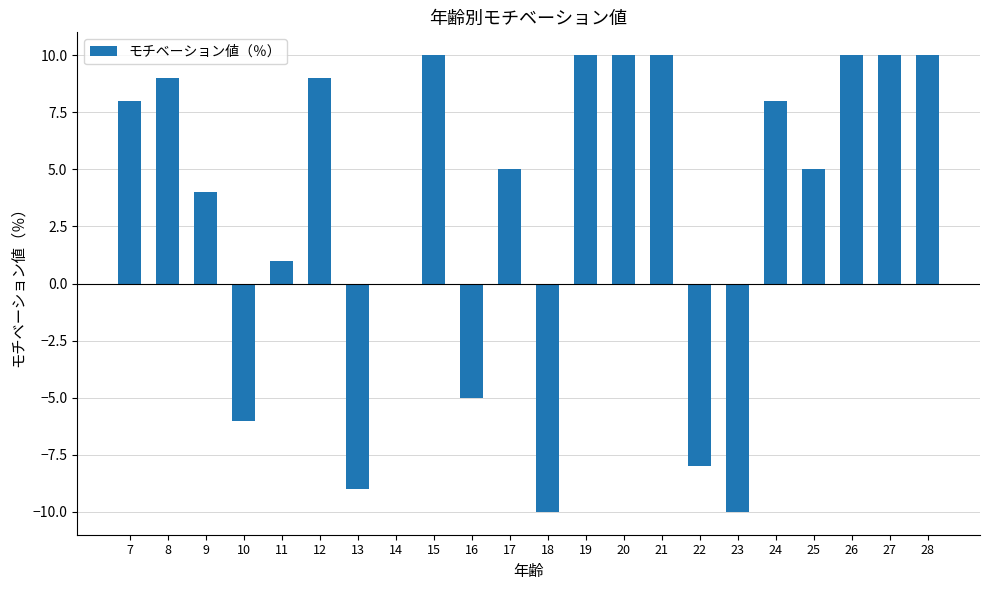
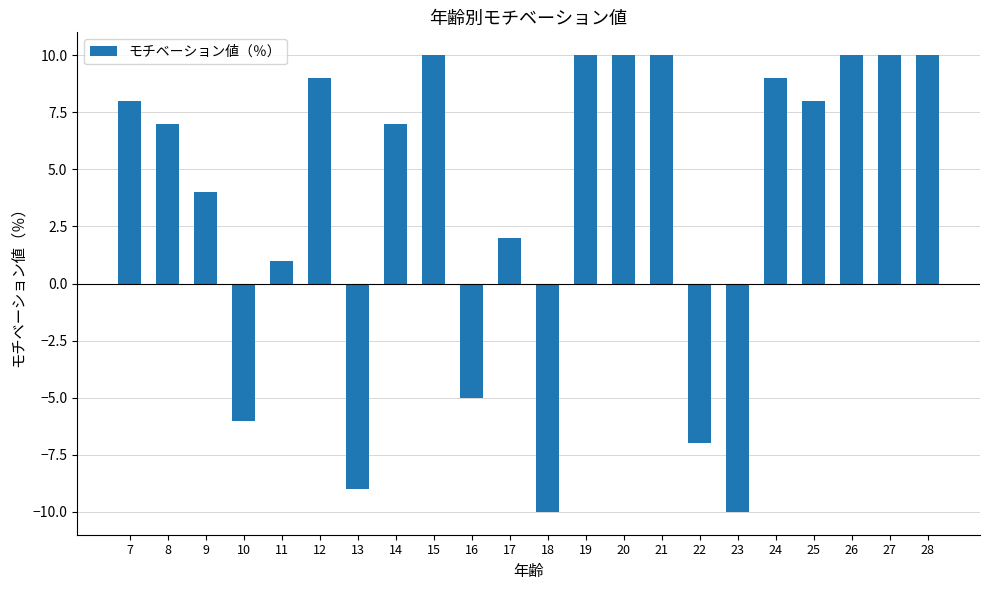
8: 9 -> 7
14: 0 -> 7
17: 5 -> 2
22: -8 -> -7
24: 8 -> 9
25: 5 -> 8
